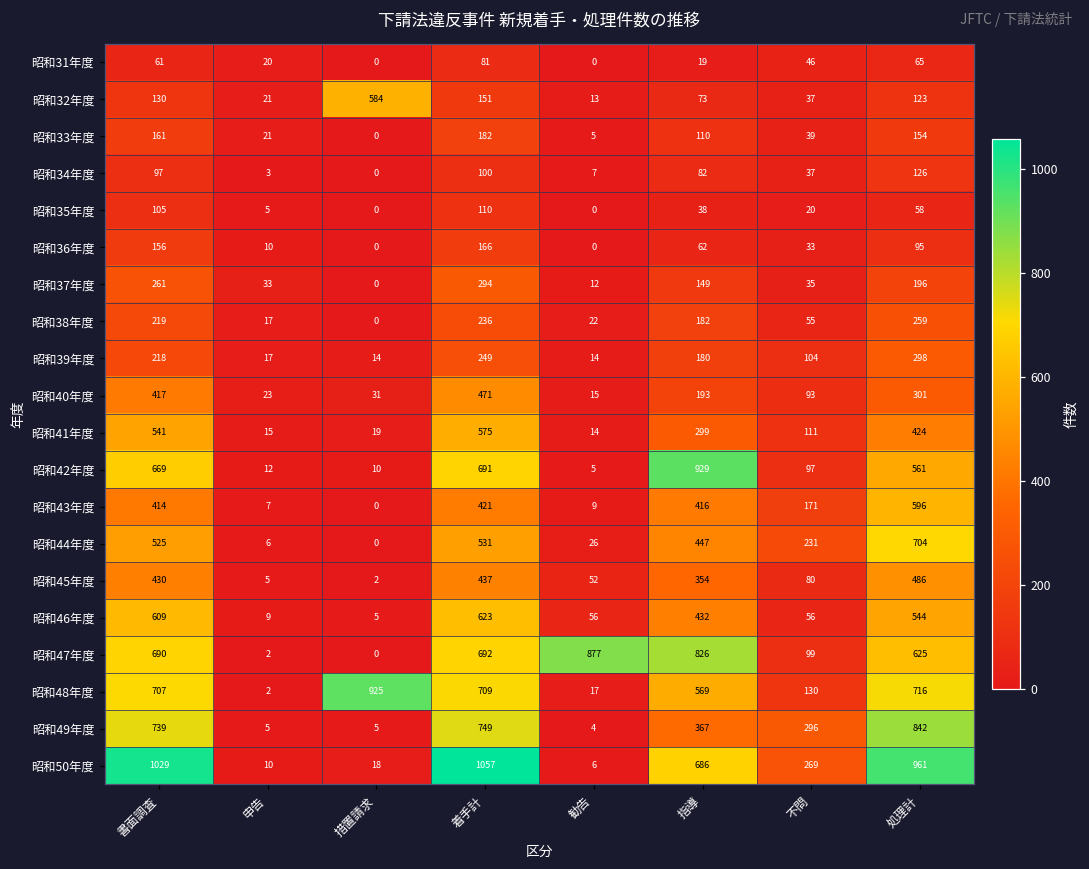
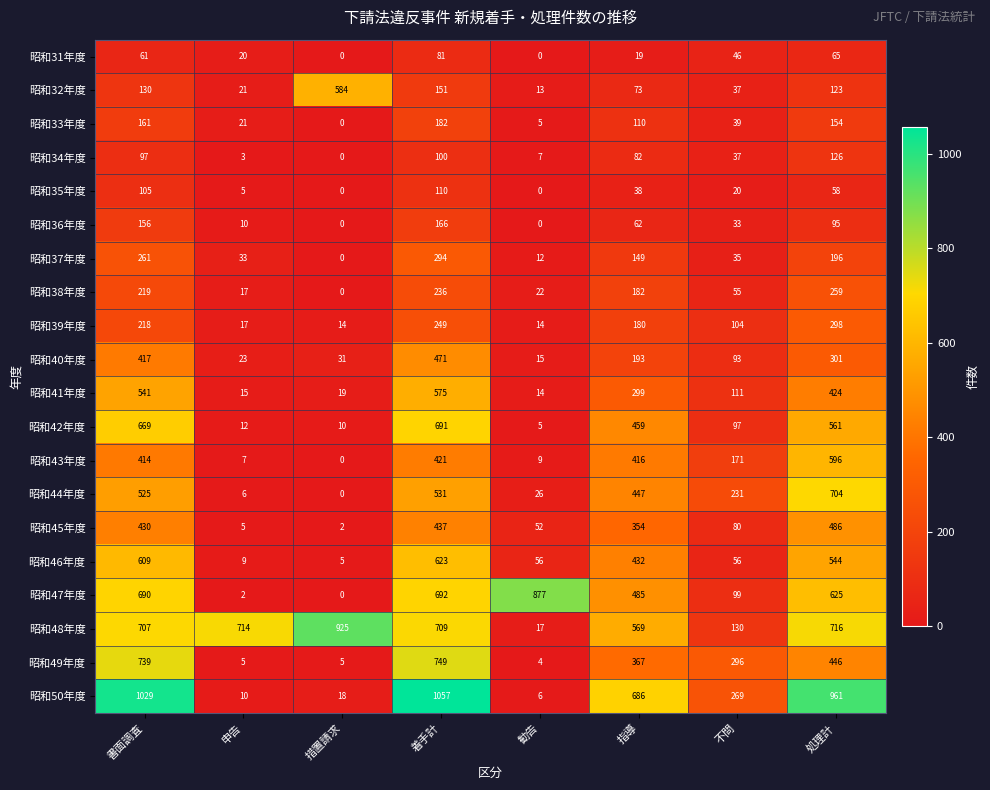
昭和42年度, 指導: 929 -> 459
昭和47年度, 指導: 826 -> 485
昭和48年度, 申告: 2 -> 714
昭和49年度, 処理計: 842 -> 446
